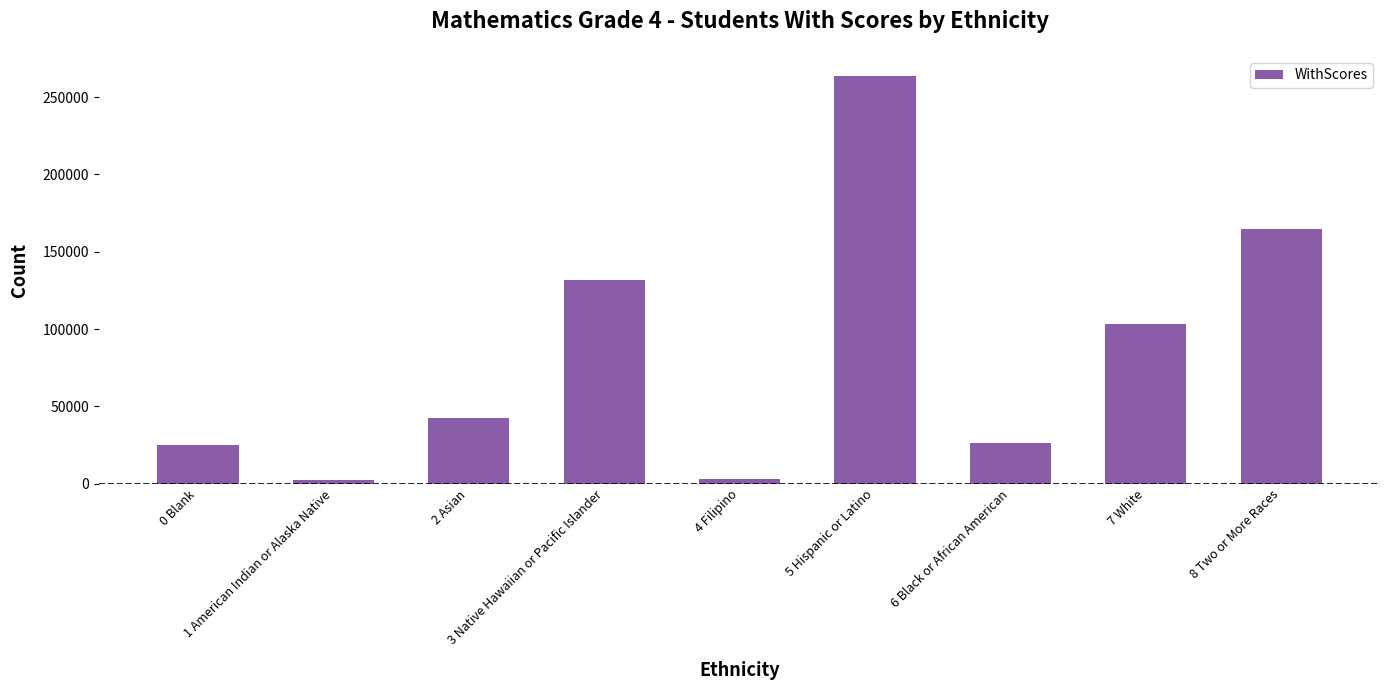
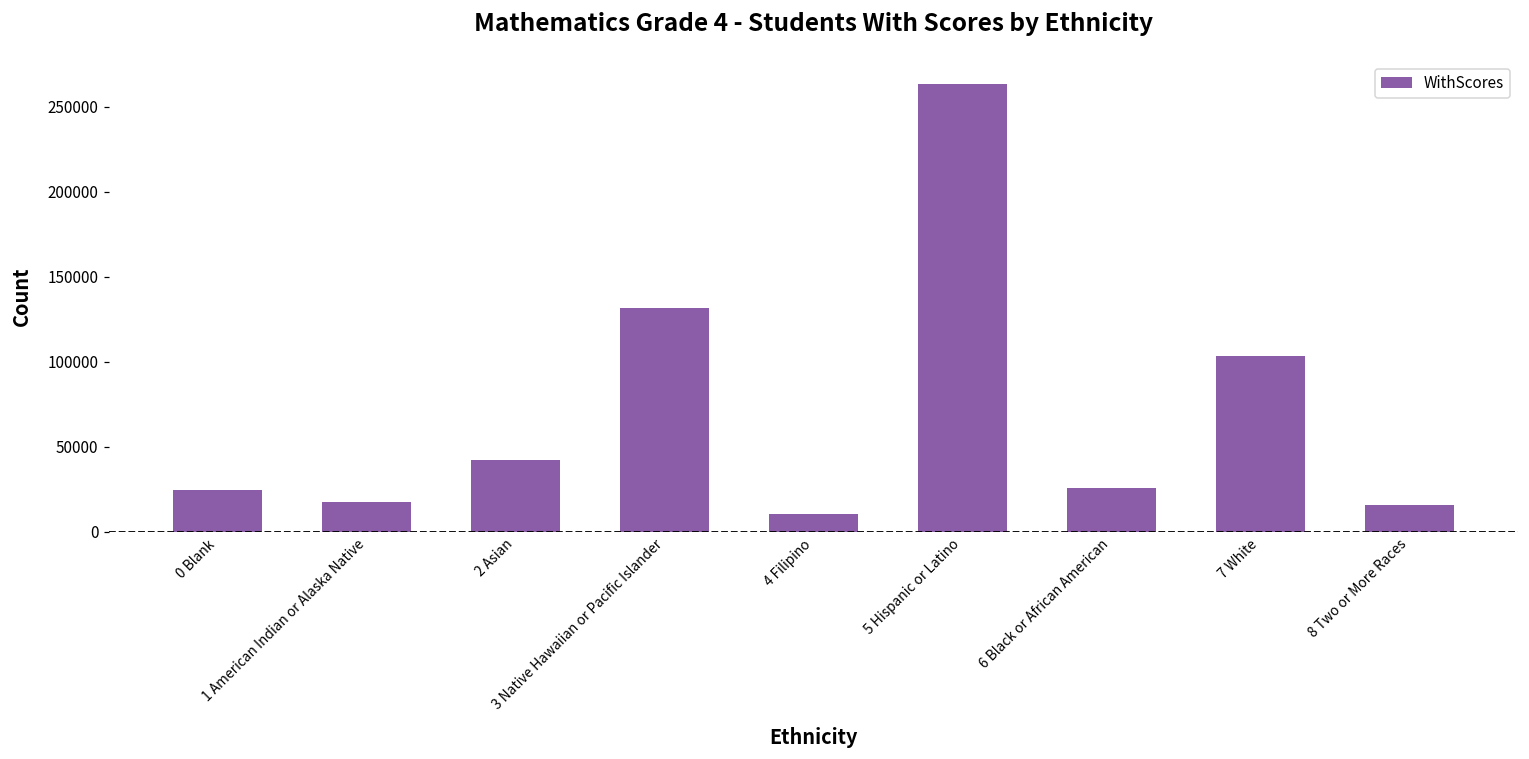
1 American Indian or Alaska Native: 2000 -> 18000
4 Filipino: 3000 -> 11000
8 Two or More Races: 165000 -> 16000
